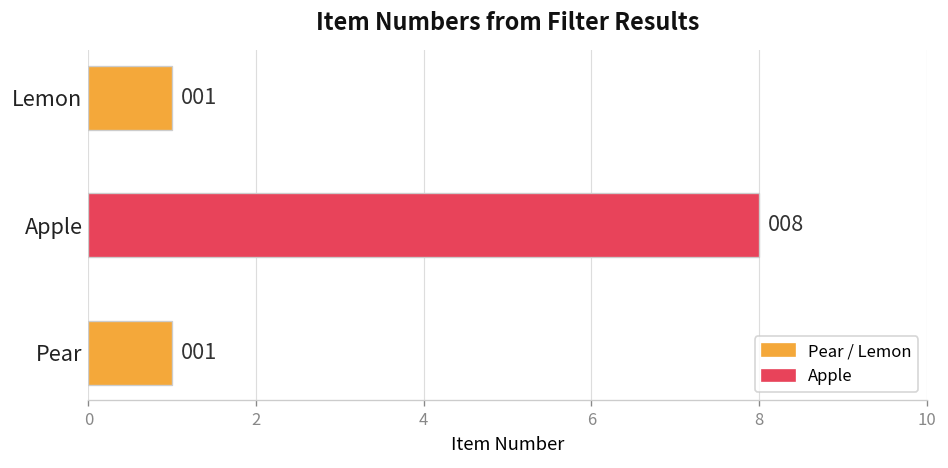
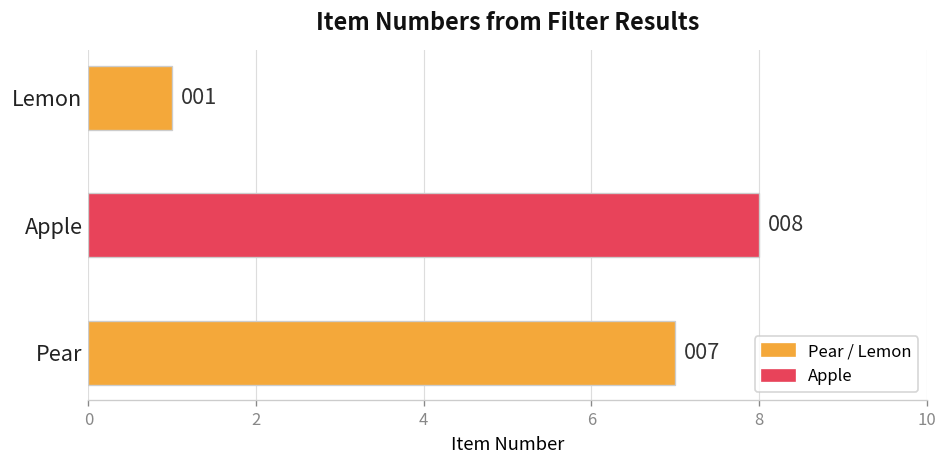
Pear: 001 -> 007
